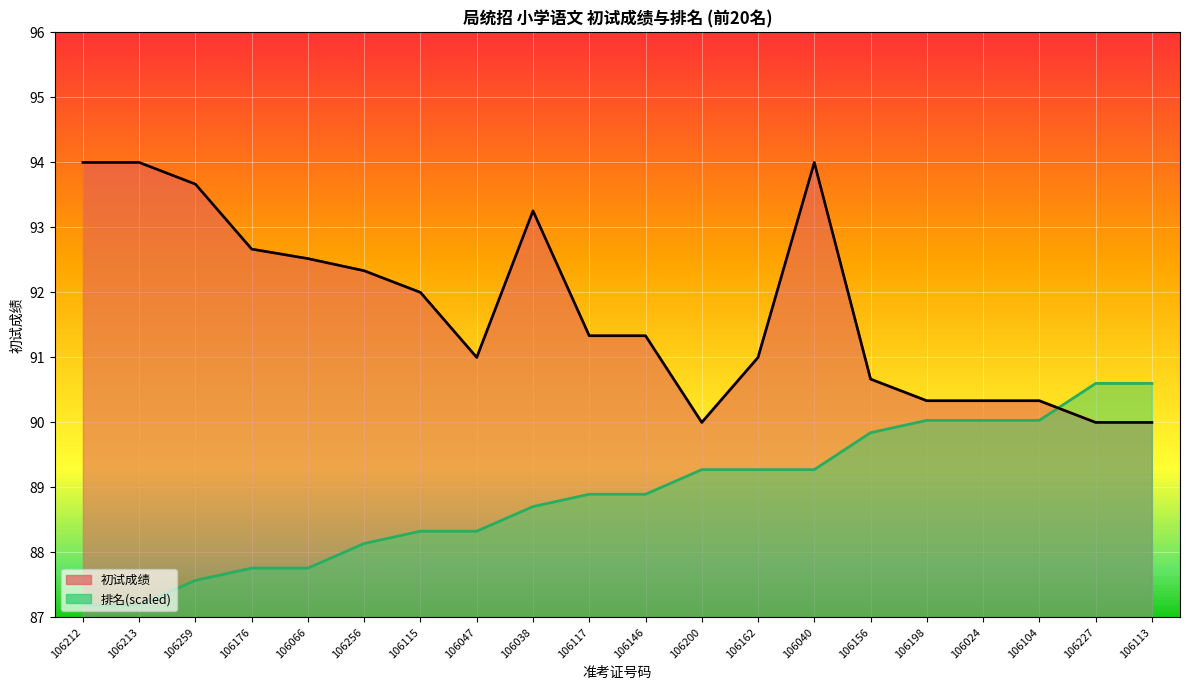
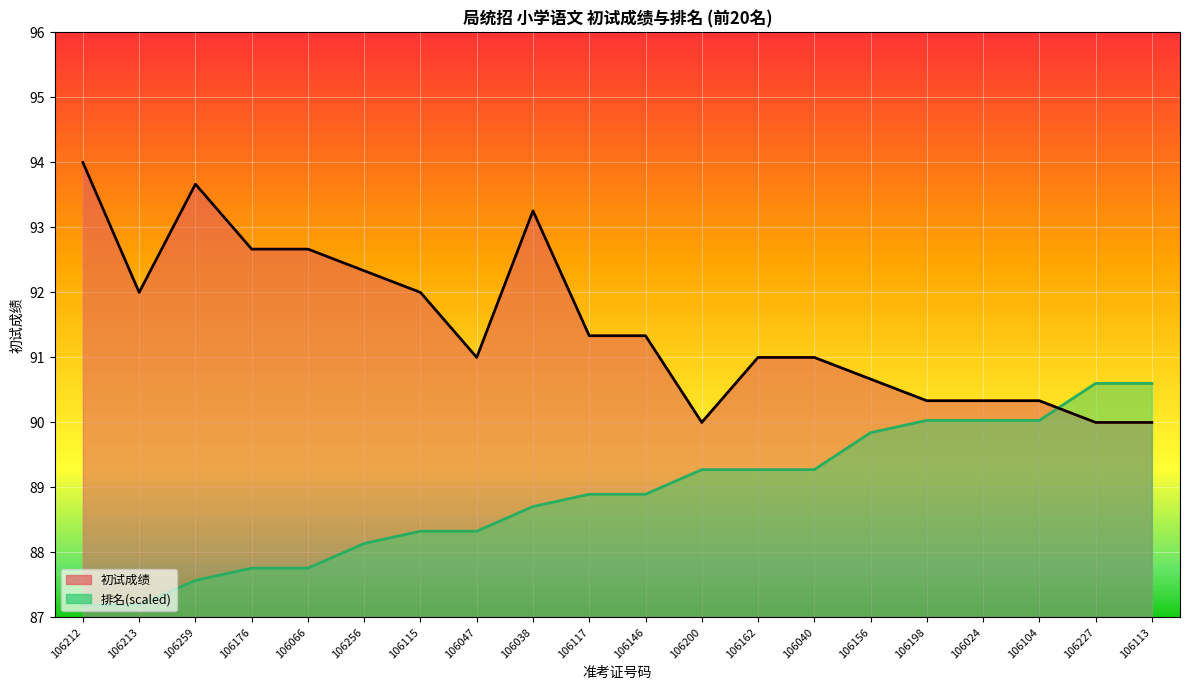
初试成绩, 106213: 94 -> 92
初试成绩, 106066: 92.5 -> 92.7
初试成绩, 106040: 94 -> 91
